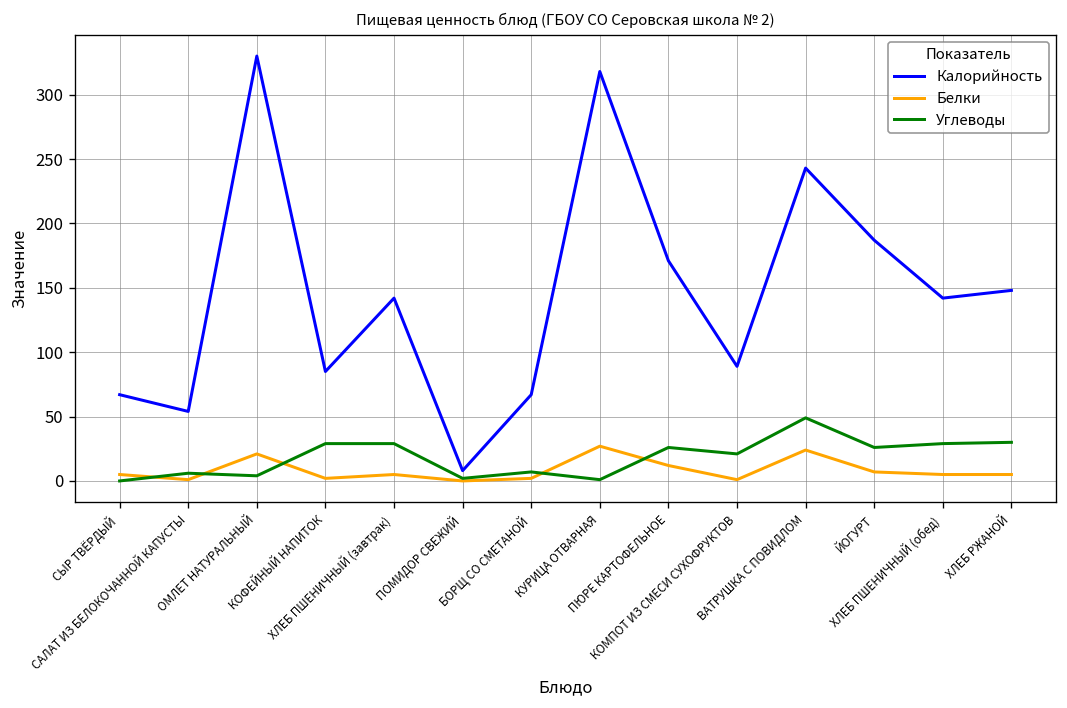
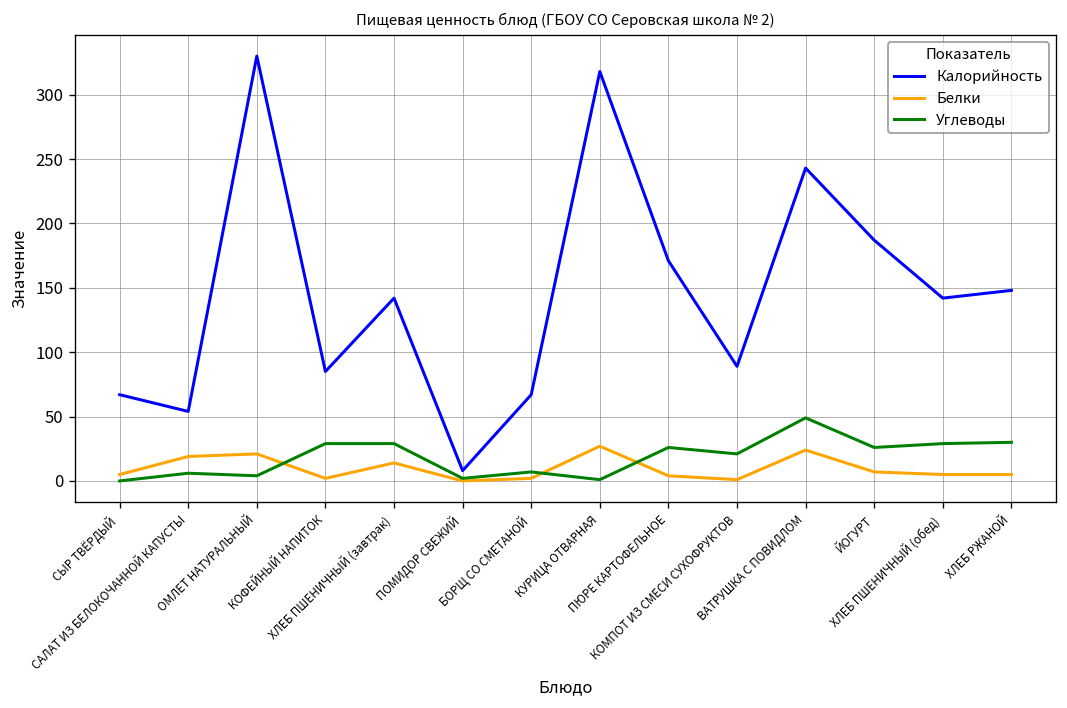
Белки, САЛАТ ИЗ БЕЛОКОЧАННОЙ КАПУСТЫ: 1 -> 19
Белки, ХЛЕБ ПШЕНИЧНЫЙ (завтрак): 5 -> 14
Белки, ПЮРЕ КАРТОФЕЛЬНОЕ: 12 -> 4
